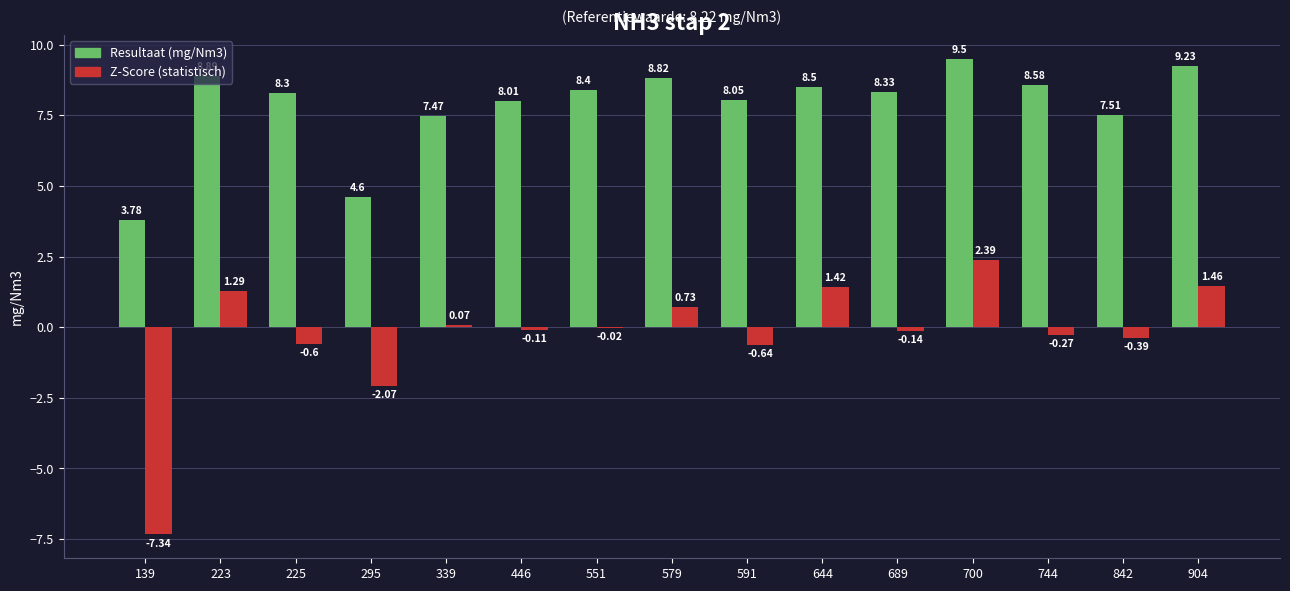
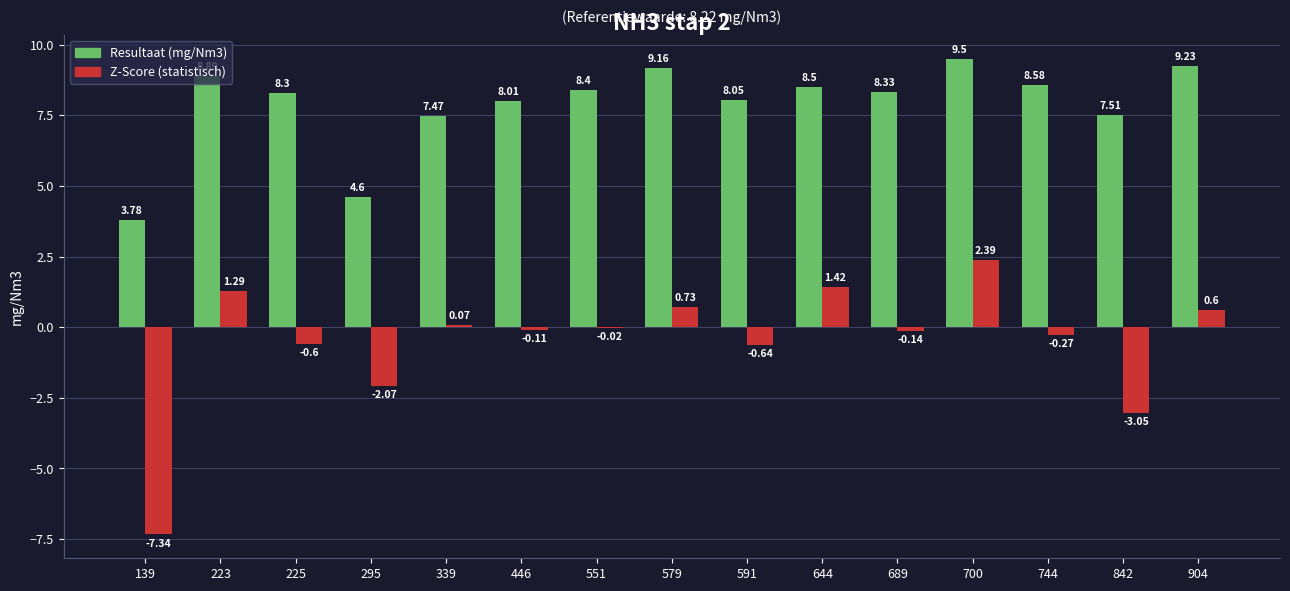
Resultaat (mg/Nm3), 579: 8.82 -> 9.16
Z-Score (statistisch), 842: -0.39 -> -3.05
Z-Score (statistisch), 904: 1.46 -> 0.6
